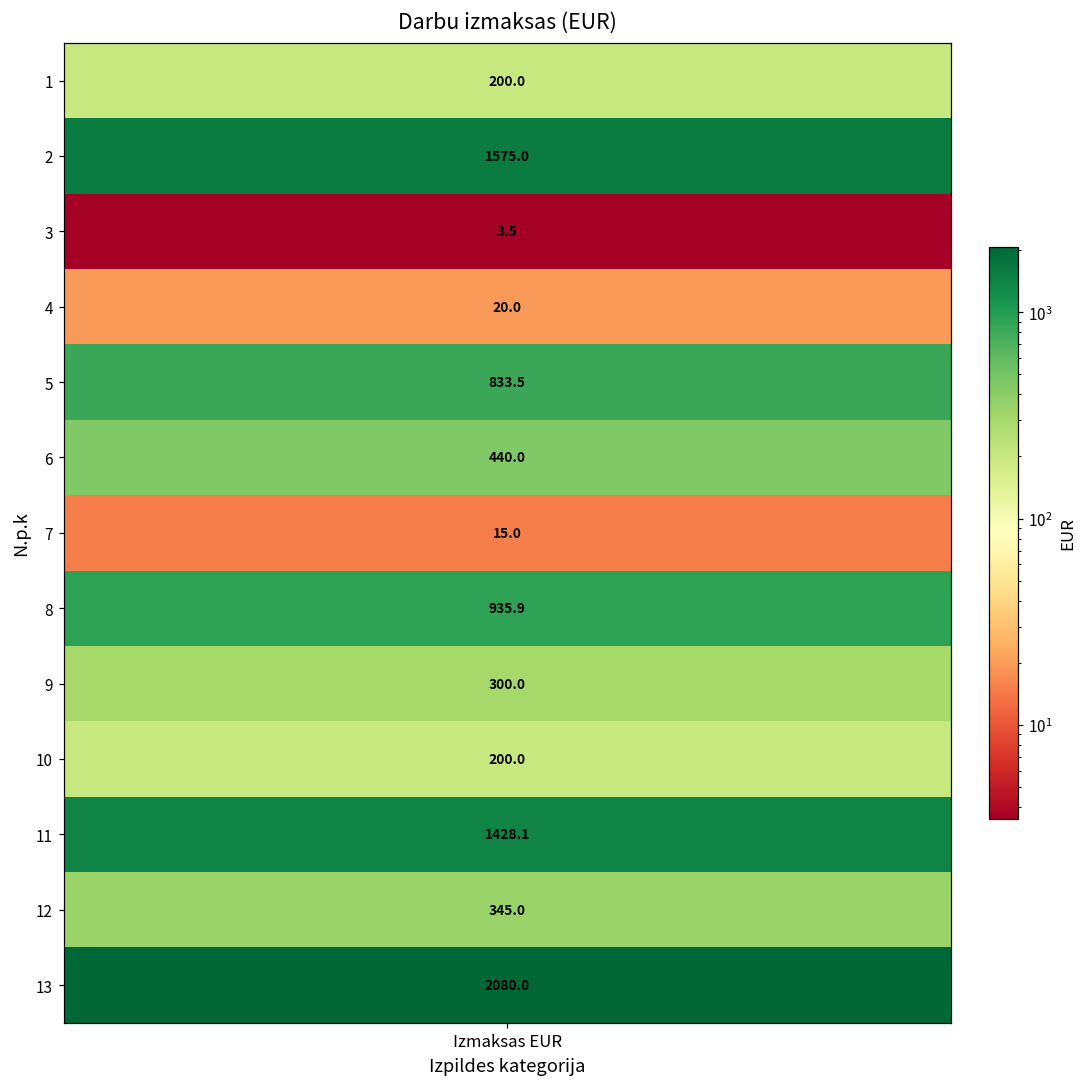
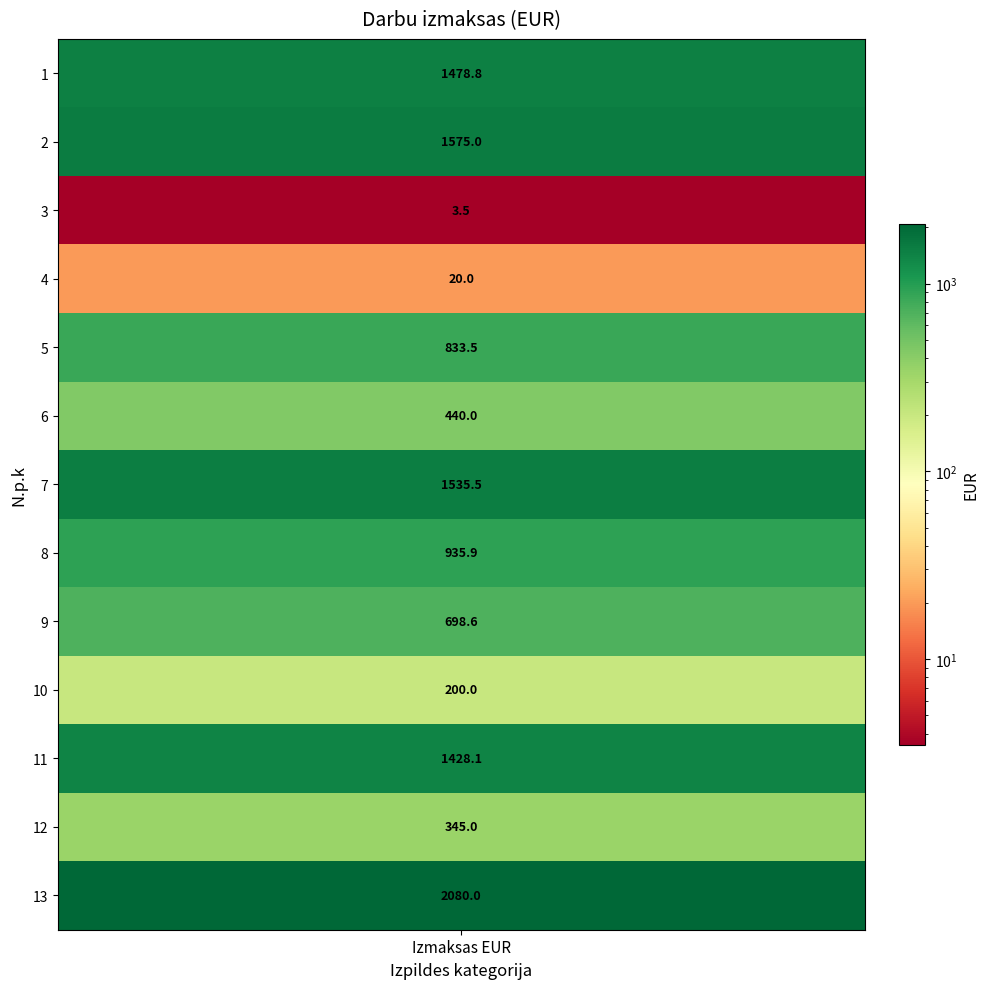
1, Izmaksas EUR: 200.0 -> 1478.8
7, Izmaksas EUR: 15.0 -> 1535.5
9, Izmaksas EUR: 300.0 -> 698.6
